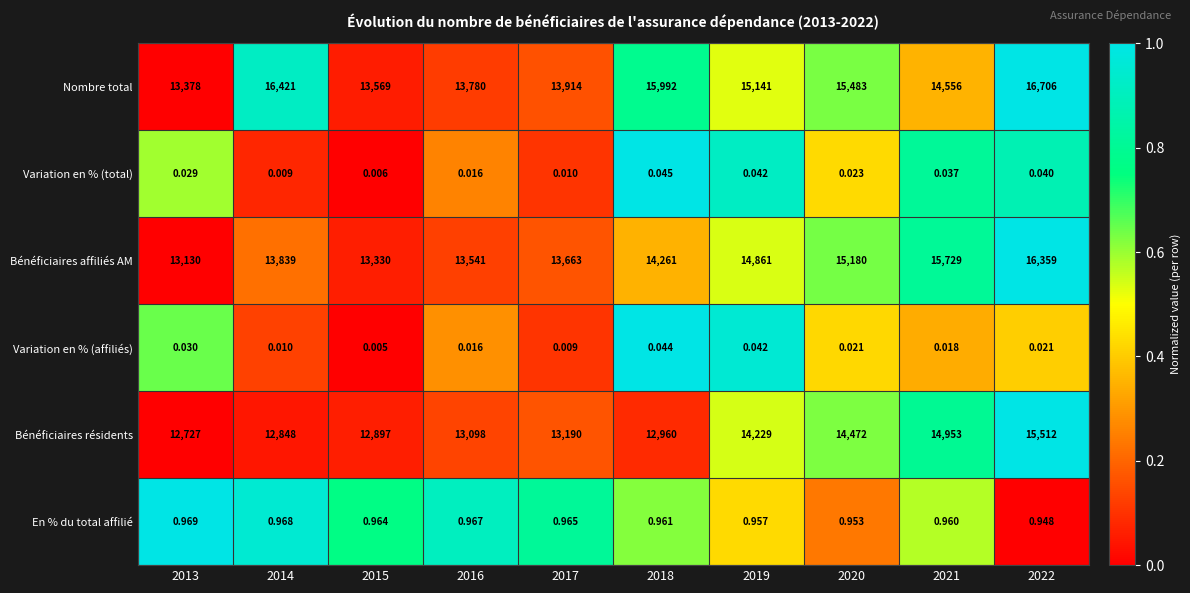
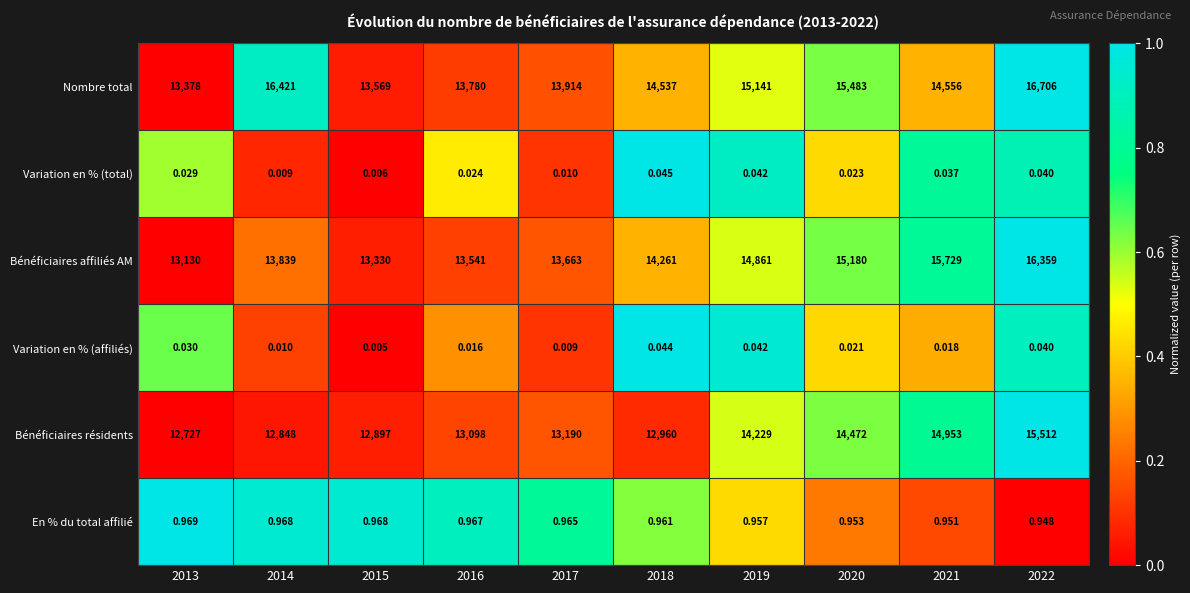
Nombre total, 2018: 15,992 -> 14,537
Variation en % (total), 2016: 0.016 -> 0.024
Variation en % (affiliés), 2022: 0.021 -> 0.040
En % du total affilié, 2015: 0.964 -> 0.968
En % du total affilié, 2021: 0.960 -> 0.951
